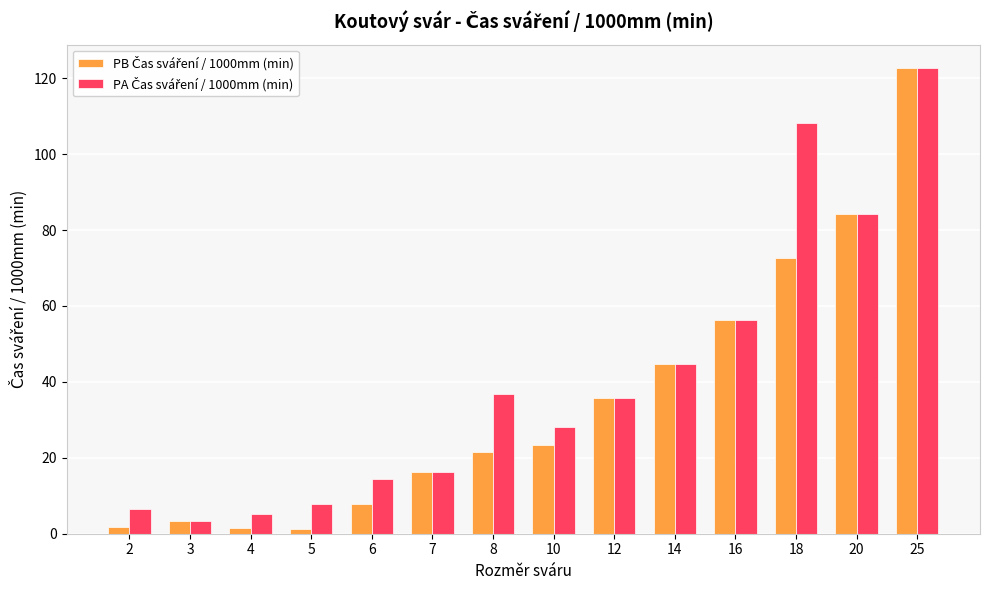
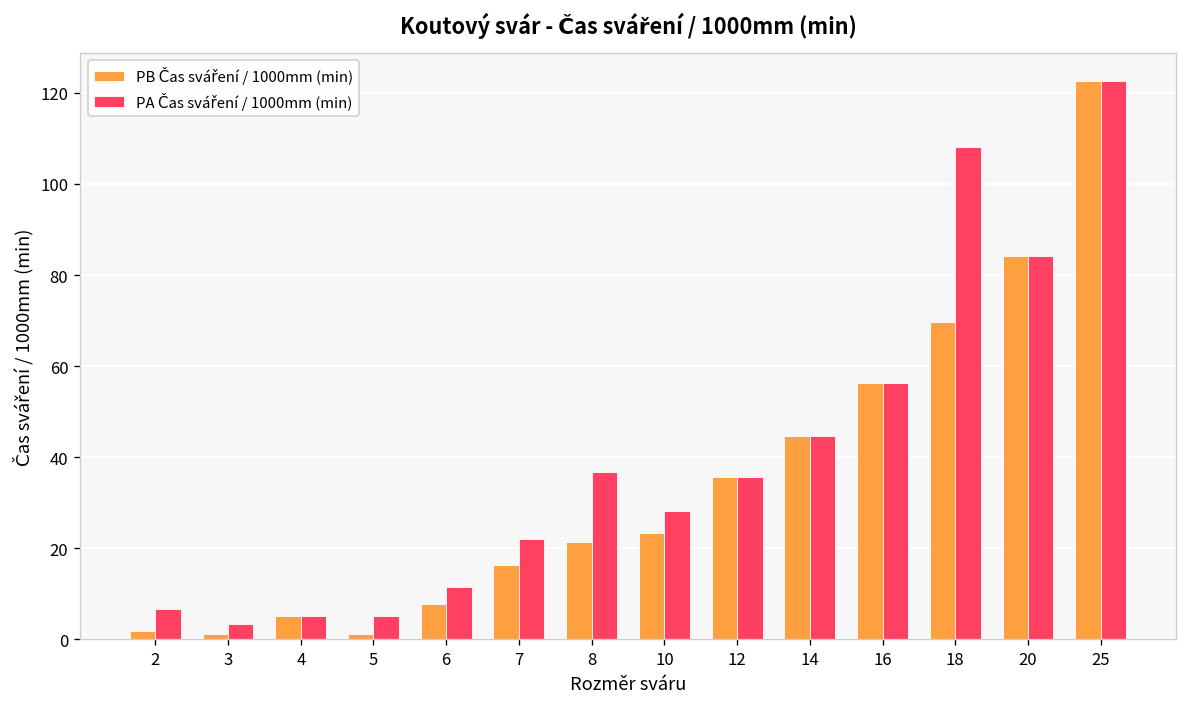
PB Čas sváření / 1000mm (min), 3: 3 -> 1
PB Čas sváření / 1000mm (min), 4: 2 -> 5
PA Čas sváření / 1000mm (min), 5: 8 -> 5
PA Čas sváření / 1000mm (min), 6: 14 -> 12
PA Čas sváření / 1000mm (min), 7: 16 -> 22
PB Čas sváření / 1000mm (min), 18: 73 -> 70
